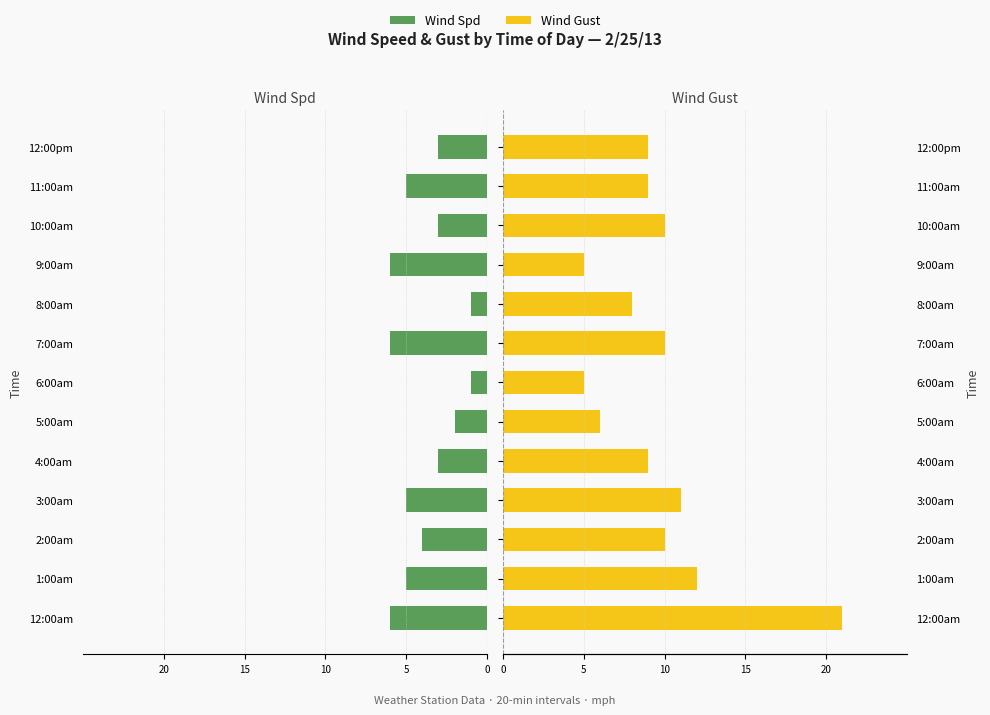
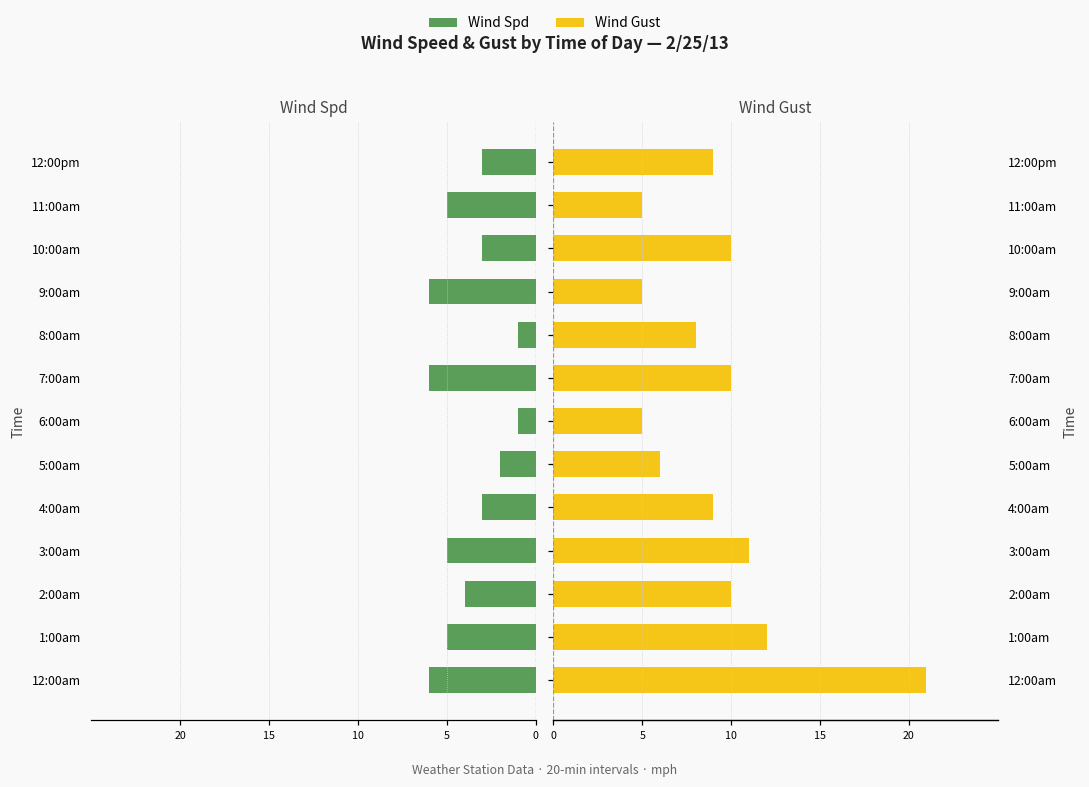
Wind Gust, 11:00am: 9 -> 5
